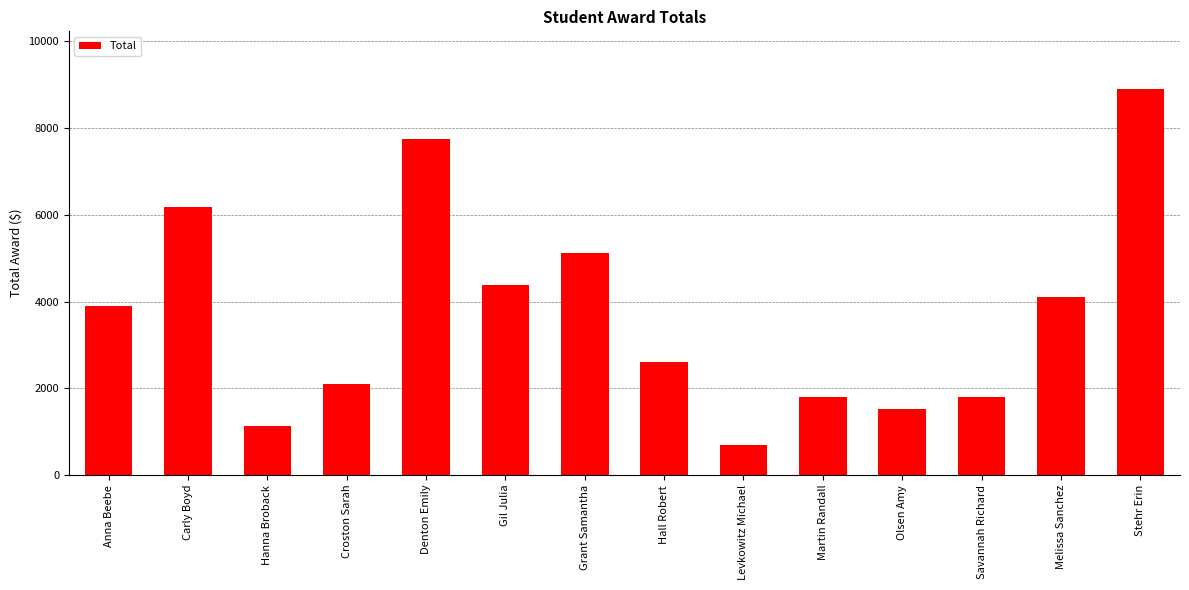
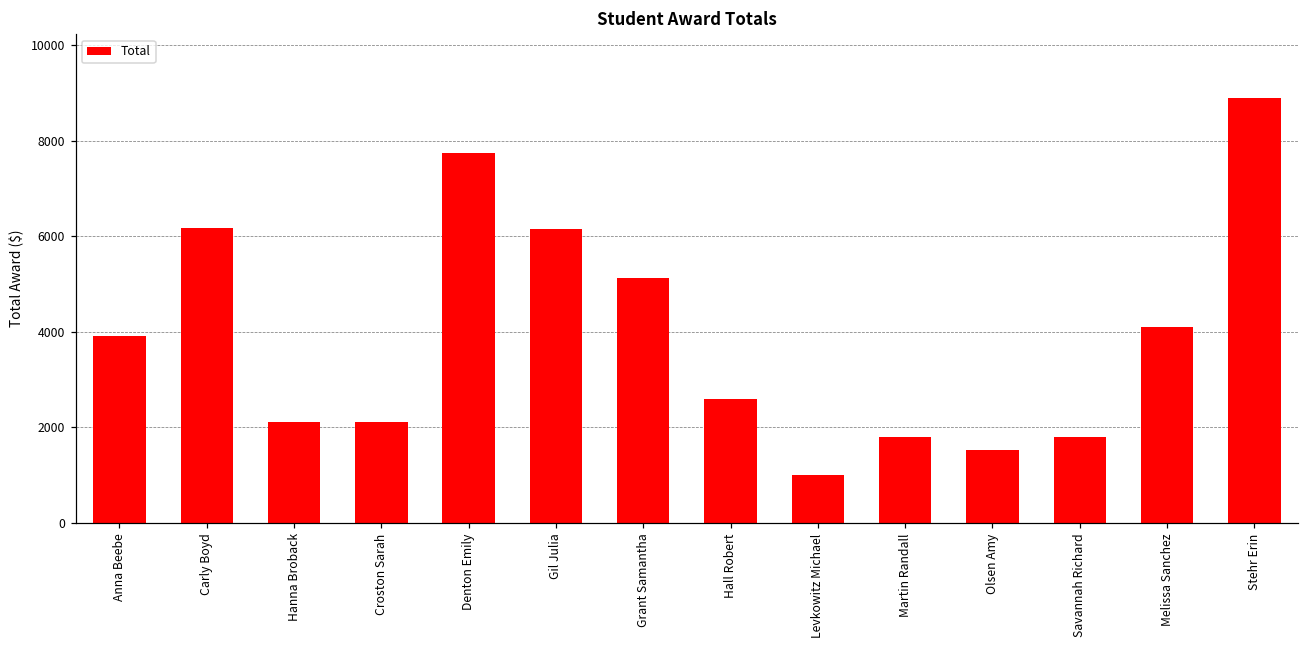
Hanna Broback: 1100 -> 2100
Gil Julia: 4400 -> 6200
Levkowitz Michael: 700 -> 1000
